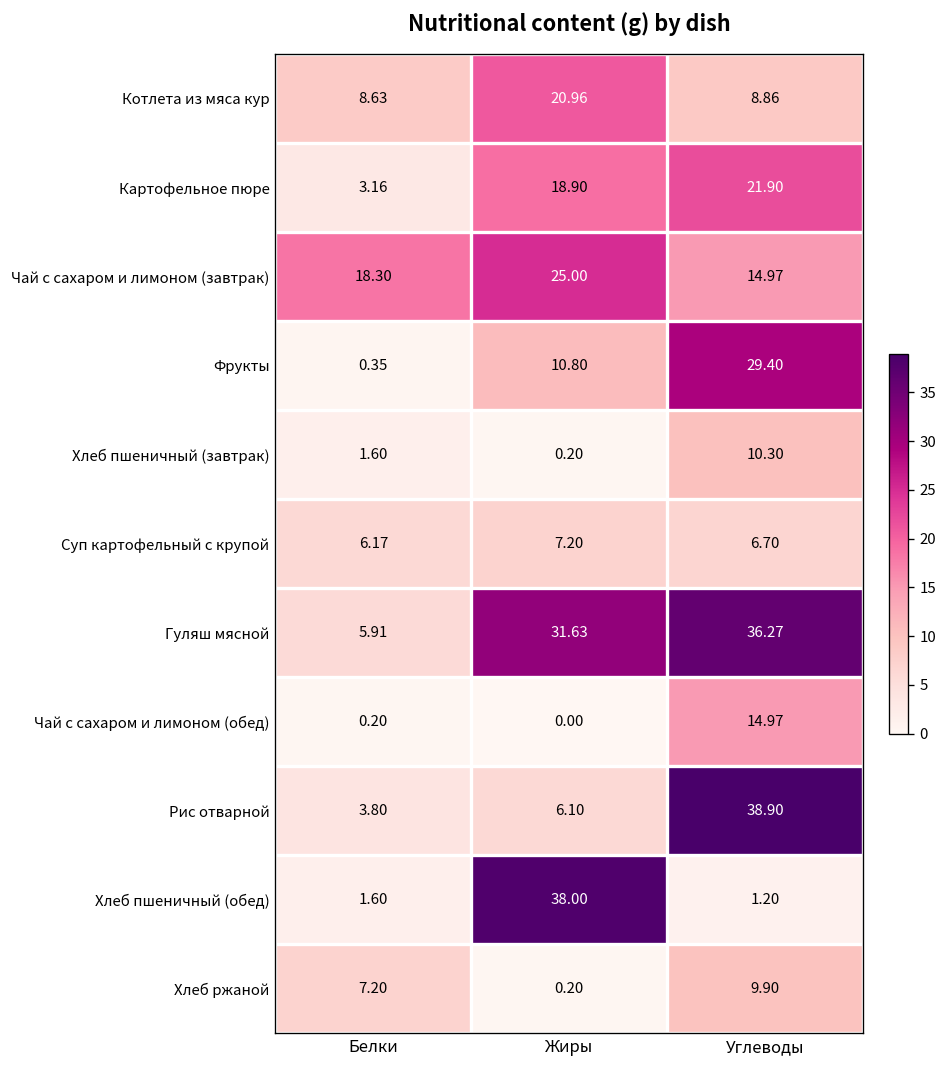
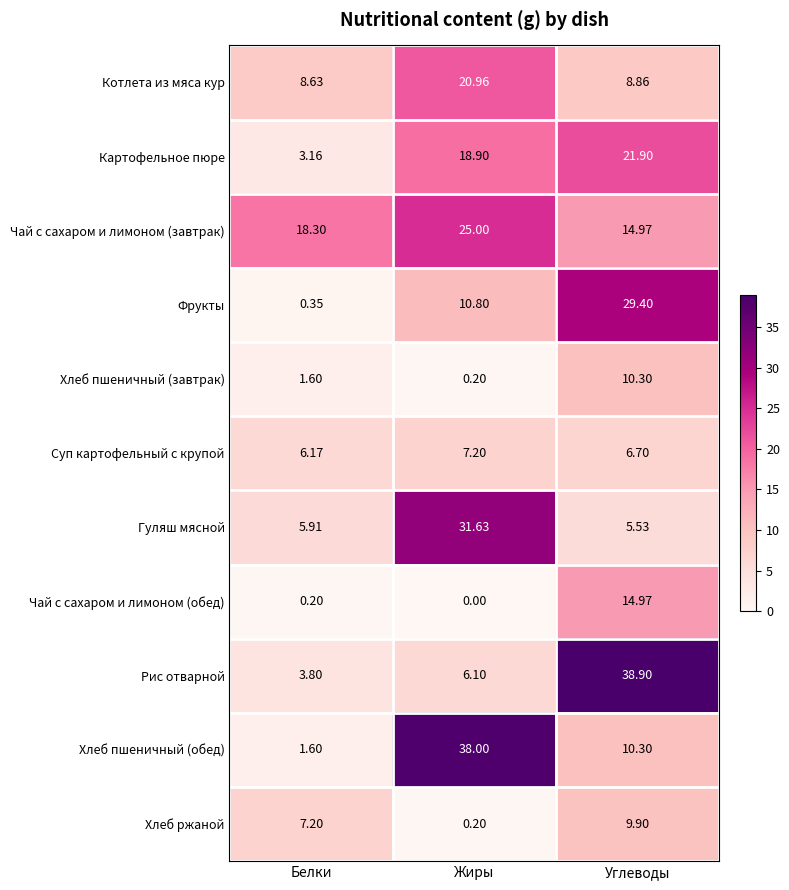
Гуляш мясной, Углеводы: 36.27 -> 5.53
Хлеб пшеничный (обед), Углеводы: 1.20 -> 10.30
